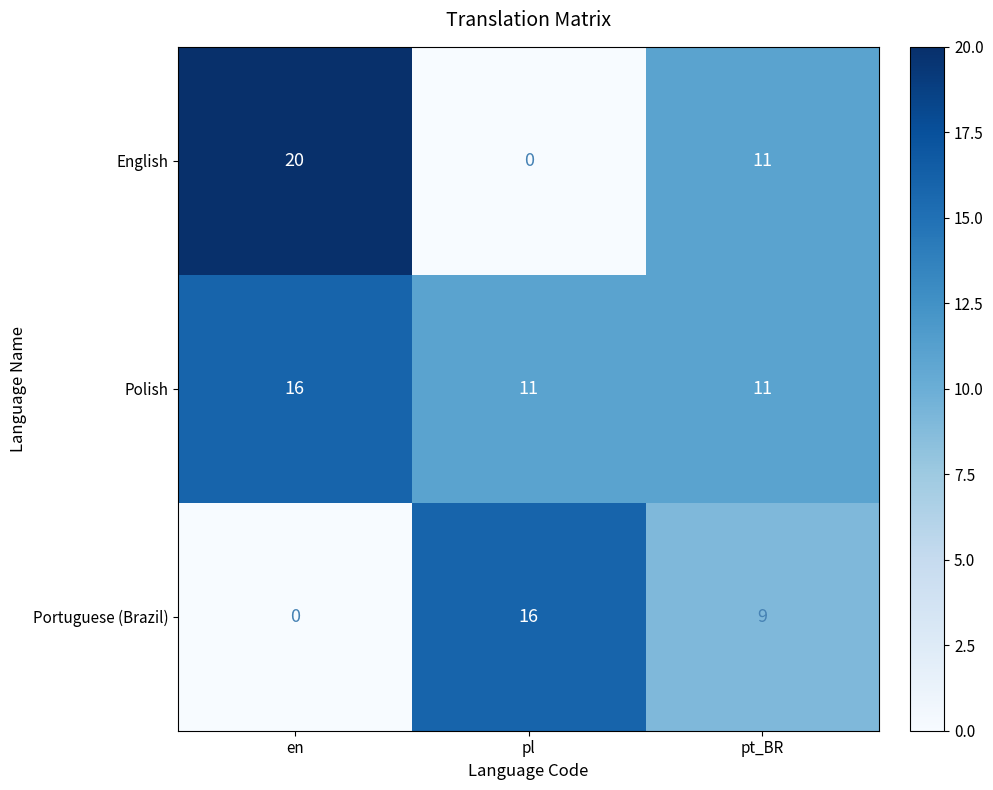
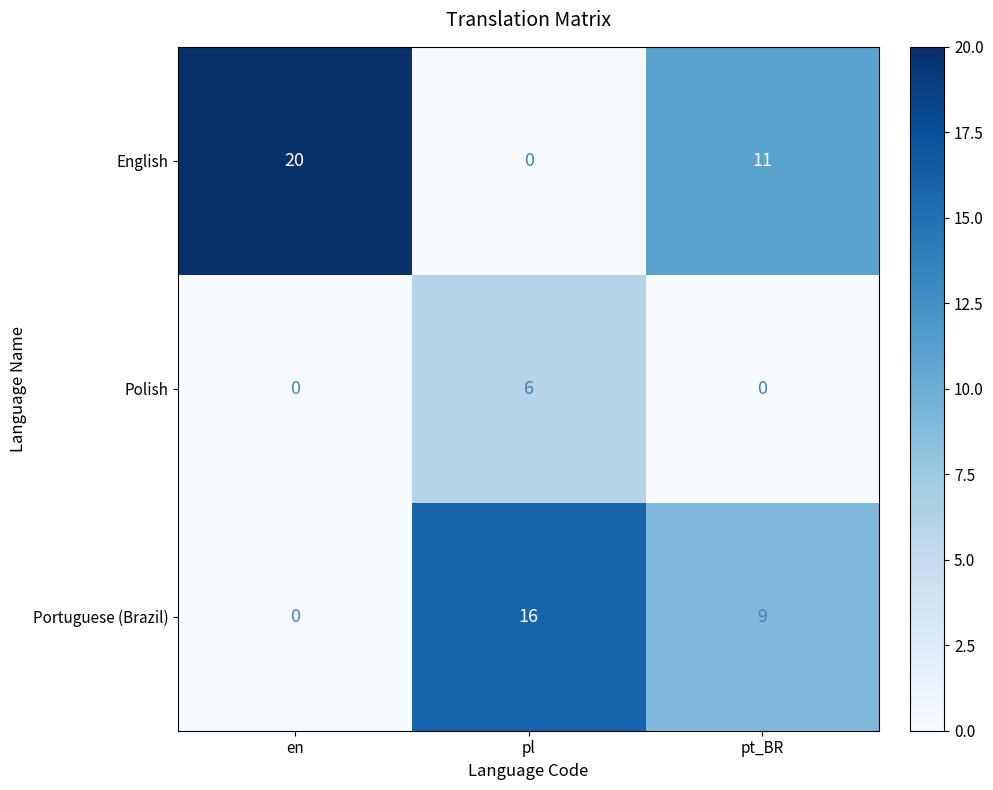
Polish, en: 16 -> 0
Polish, pl: 11 -> 6
Polish, pt_BR: 11 -> 0
